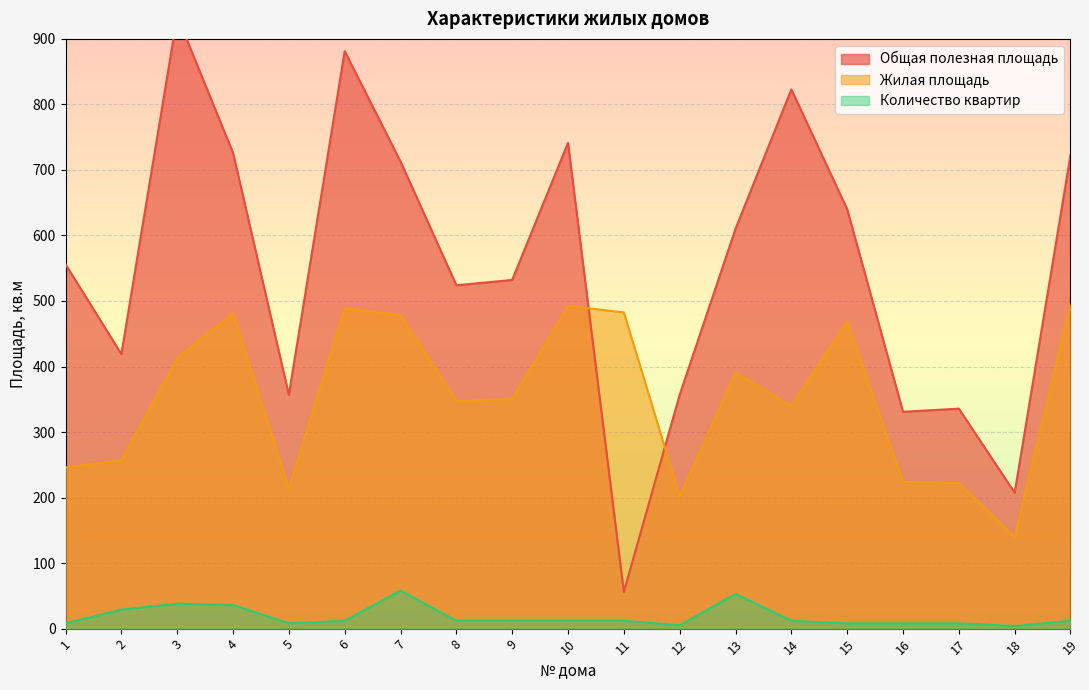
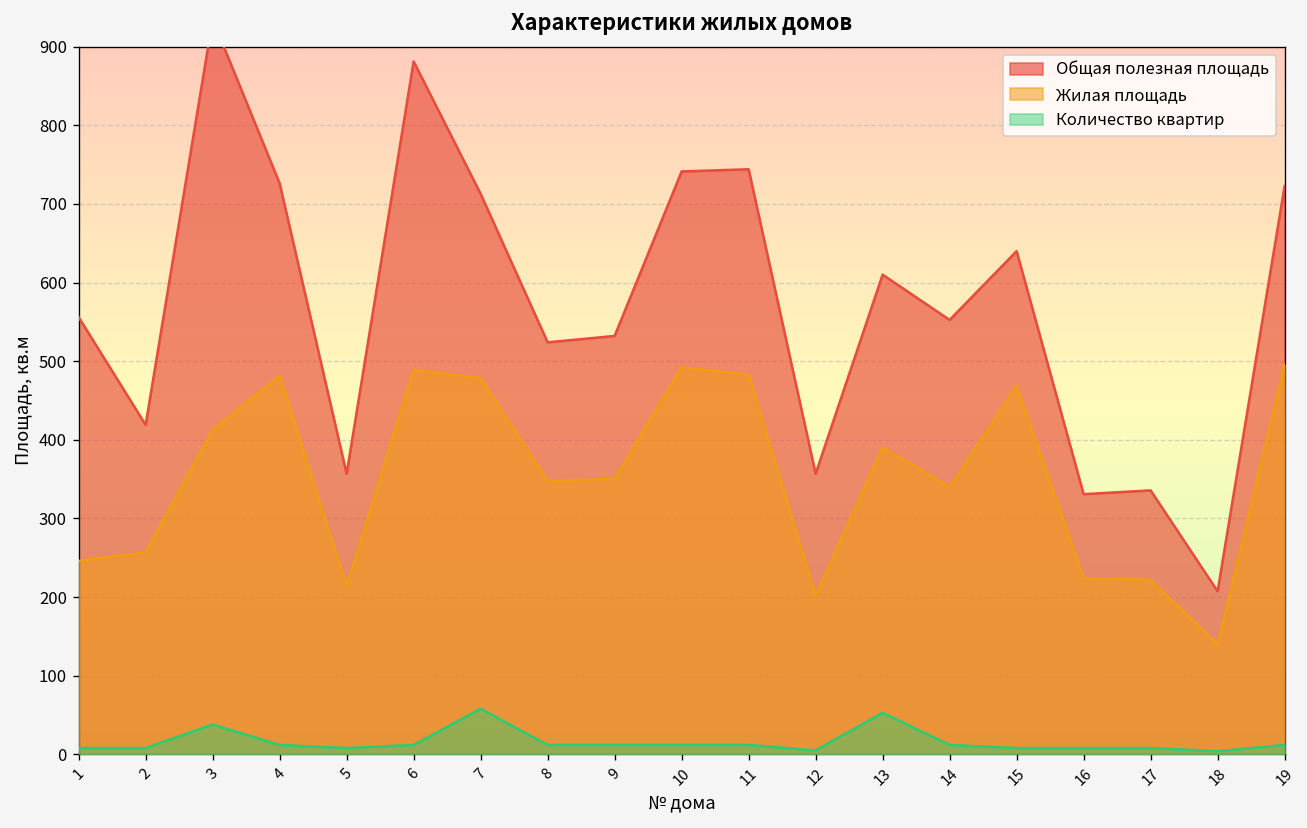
Количество квартир, 2: 30 -> 10
Количество квартир, 4: 40 -> 10
Общая полезная площадь, 11: 60 -> 740
Общая полезная площадь, 14: 820 -> 550
